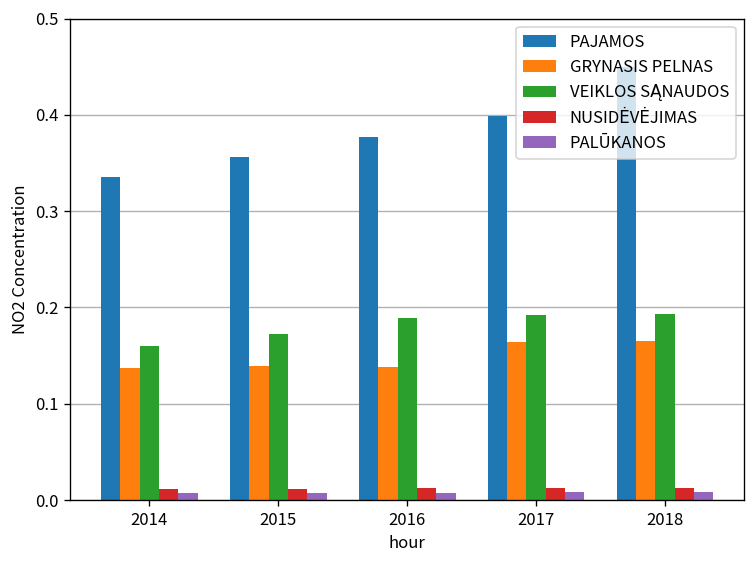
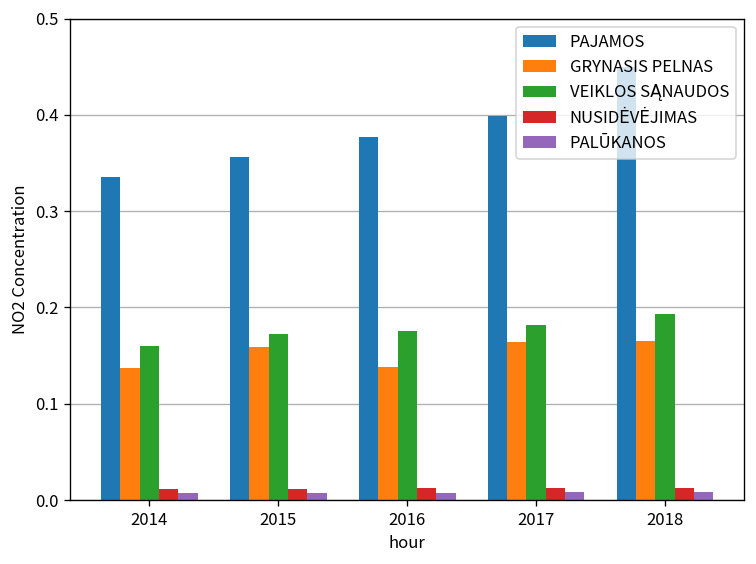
GRYNASIS PELNAS, 2015: 0.14 -> 0.16
VEIKLOS SĄNAUDOS, 2016: 0.19 -> 0.18
VEIKLOS SĄNAUDOS, 2017: 0.19 -> 0.18
